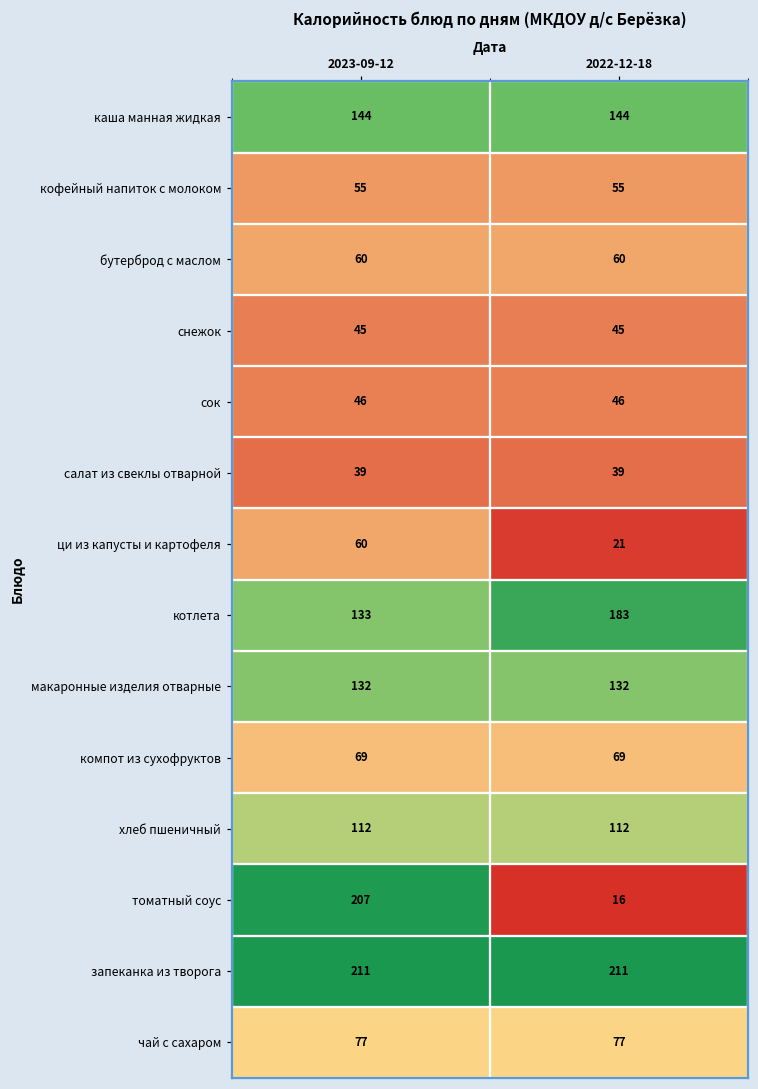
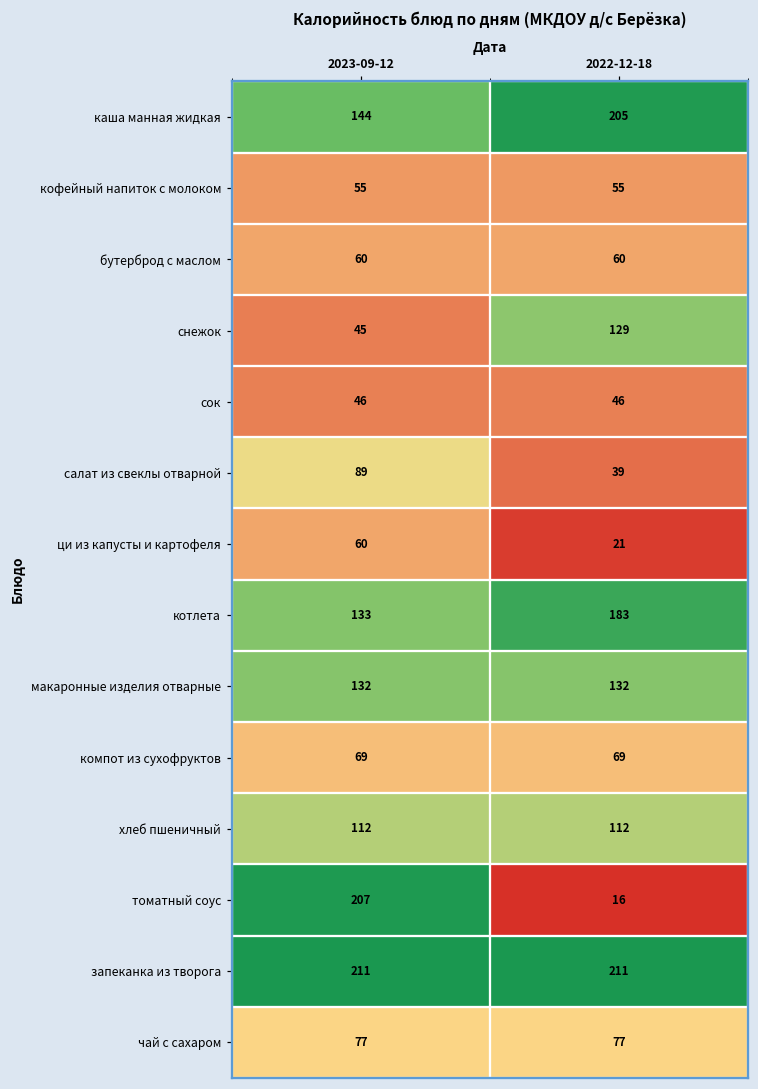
каша манная жидкая, 2022-12-18: 144 -> 205
снежок, 2022-12-18: 45 -> 129
салат из свеклы отварной, 2023-09-12: 39 -> 89
